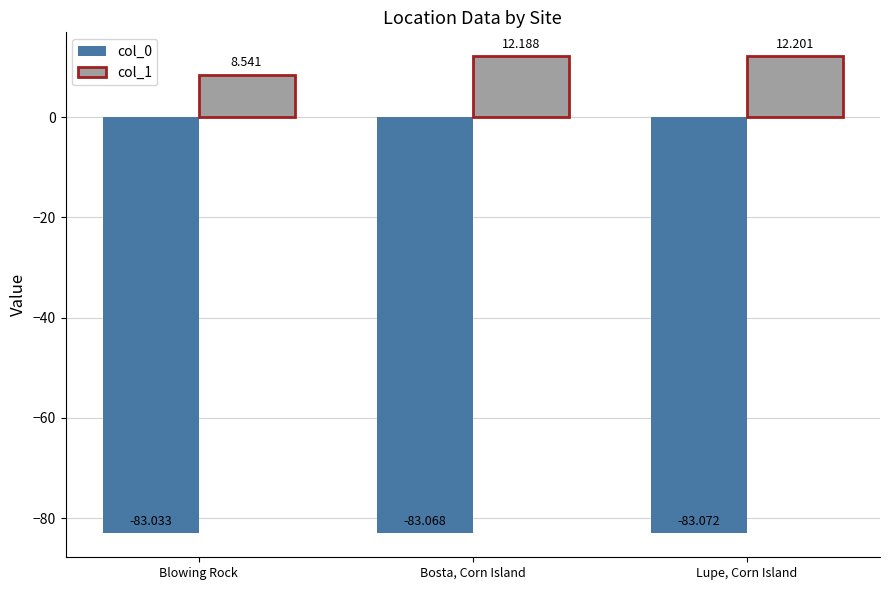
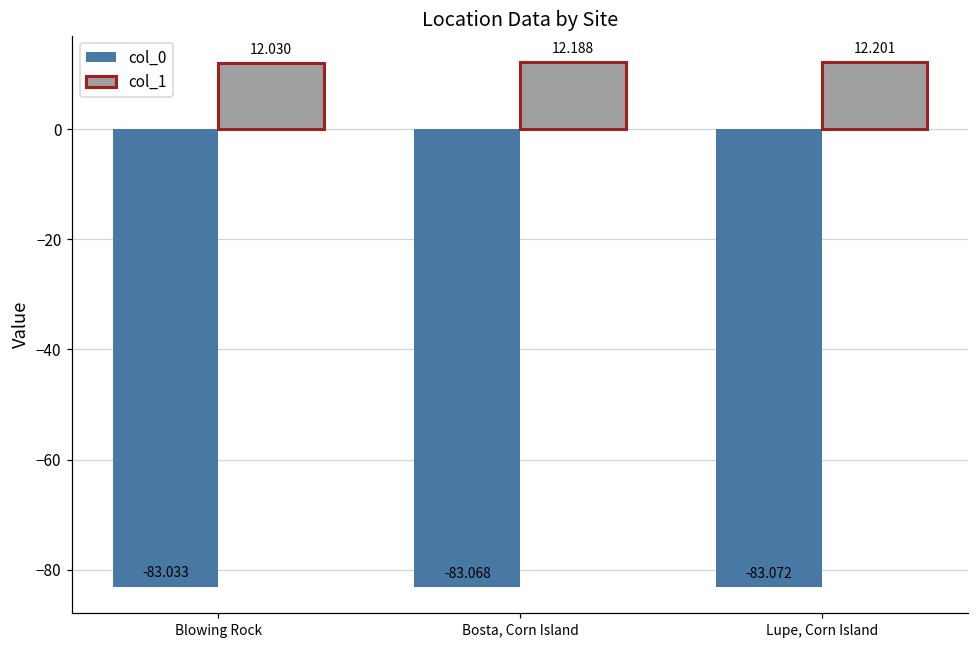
col_1, Blowing Rock: 8.541 -> 12.030
